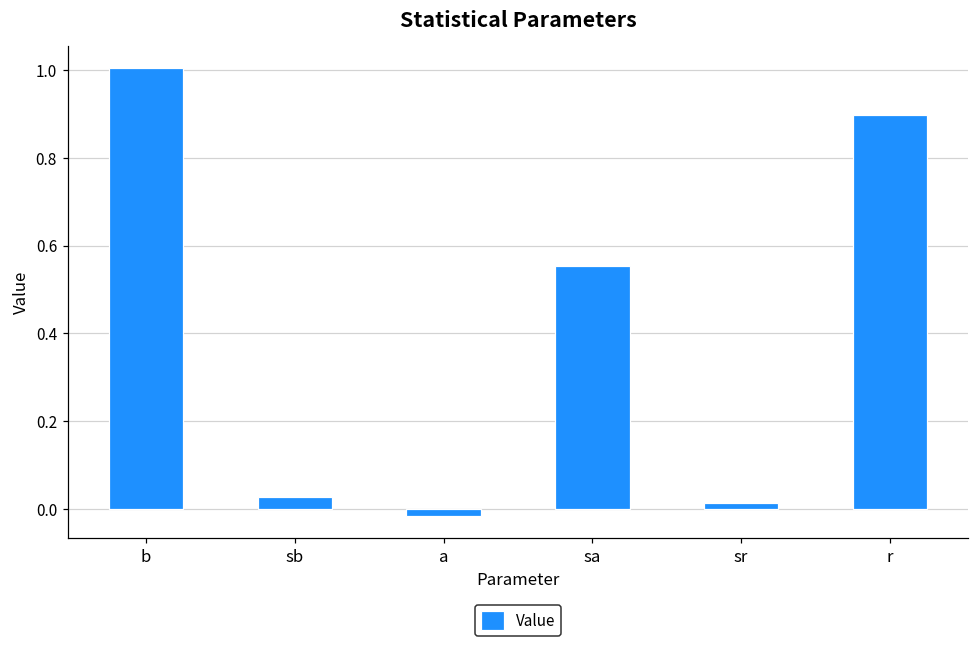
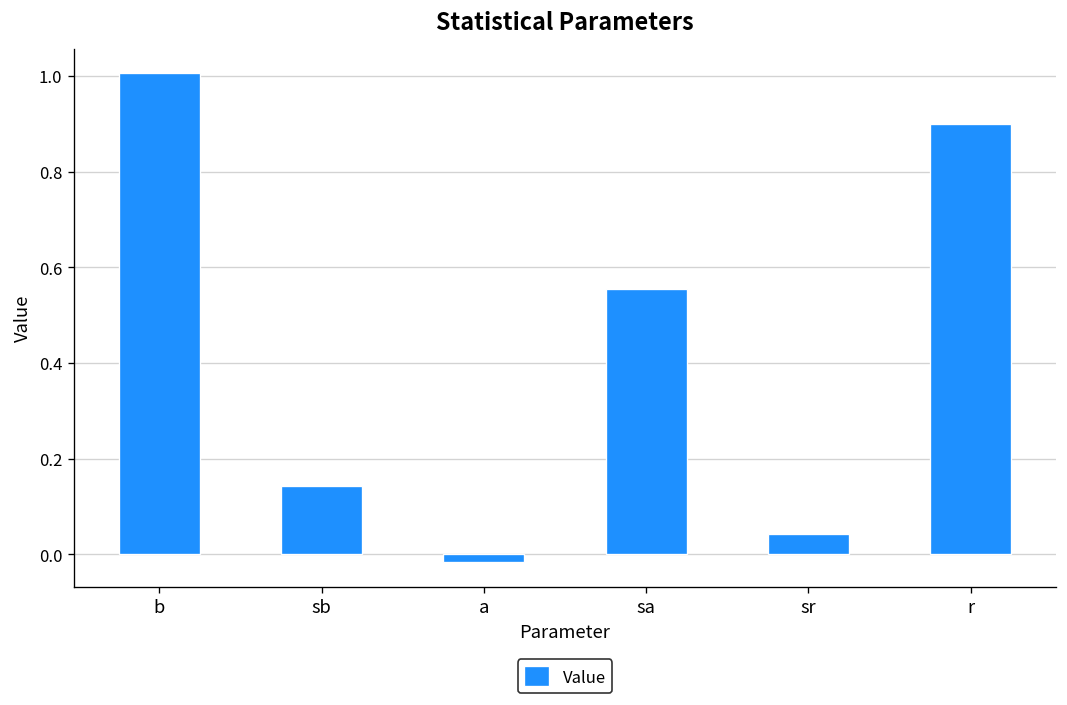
sb: 0.03 -> 0.14
sr: 0.01 -> 0.04
